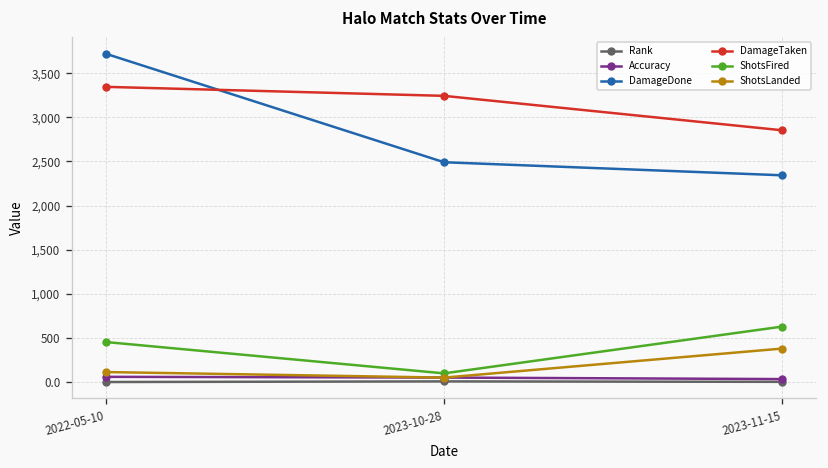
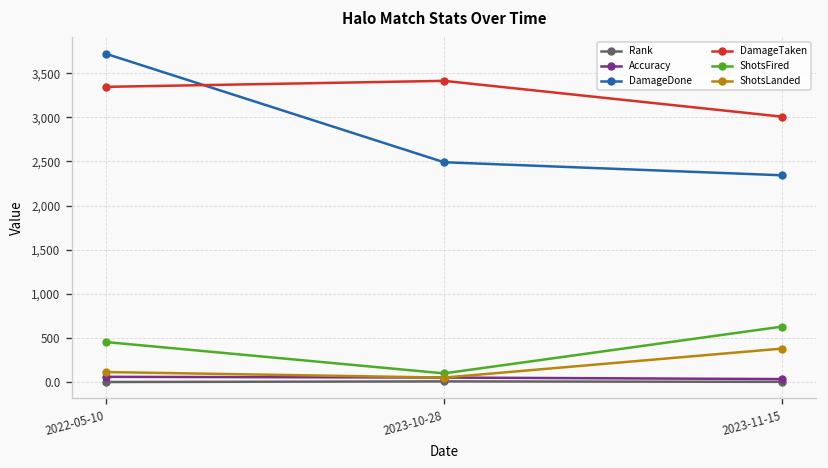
DamageTaken, 2023-10-28: 3,200 -> 3,400
DamageTaken, 2023-11-15: 2,900 -> 3,000
